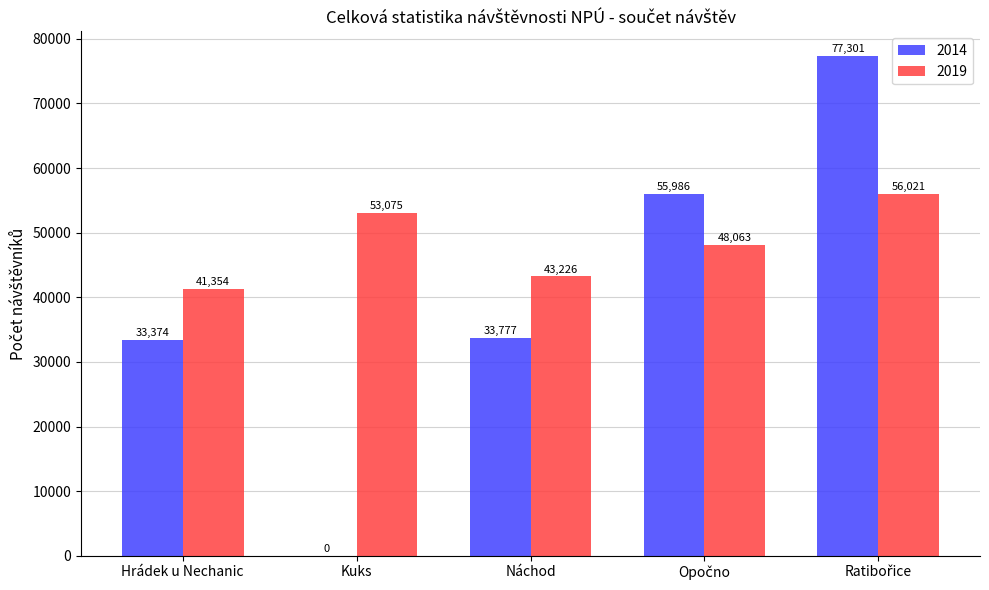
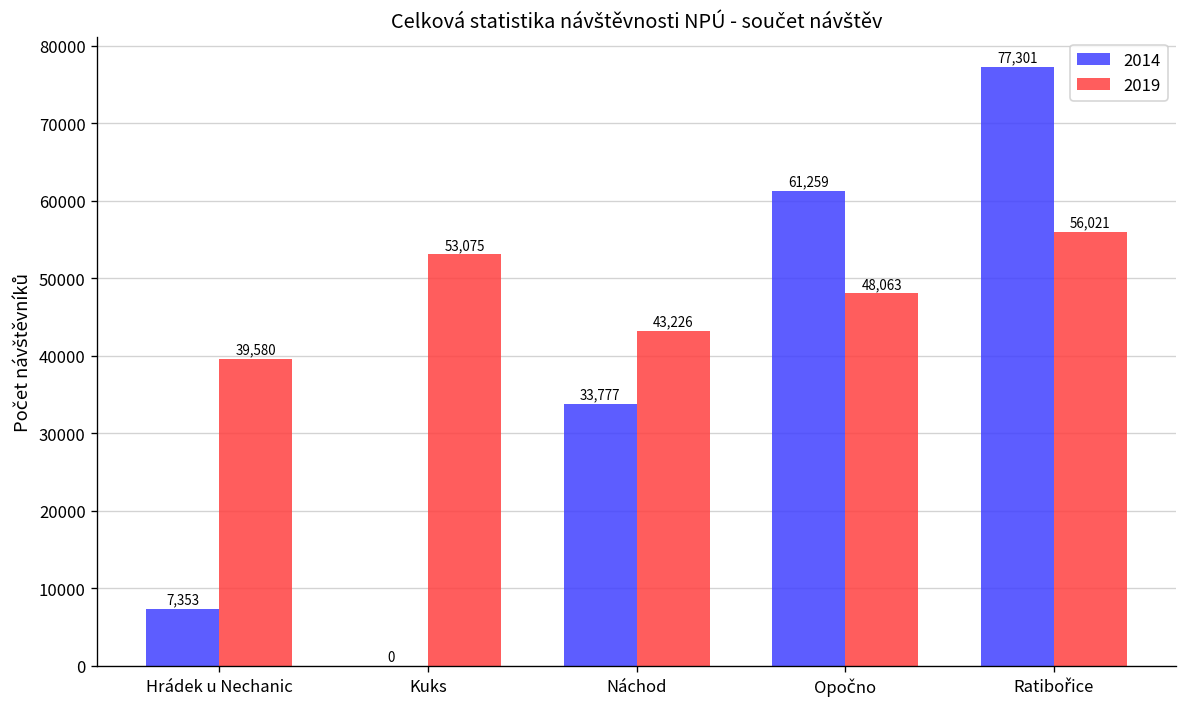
2014, Hrádek u Nechanic: 33,374 -> 7,353
2019, Hrádek u Nechanic: 41,354 -> 39,580
2014, Opočno: 55,986 -> 61,259
